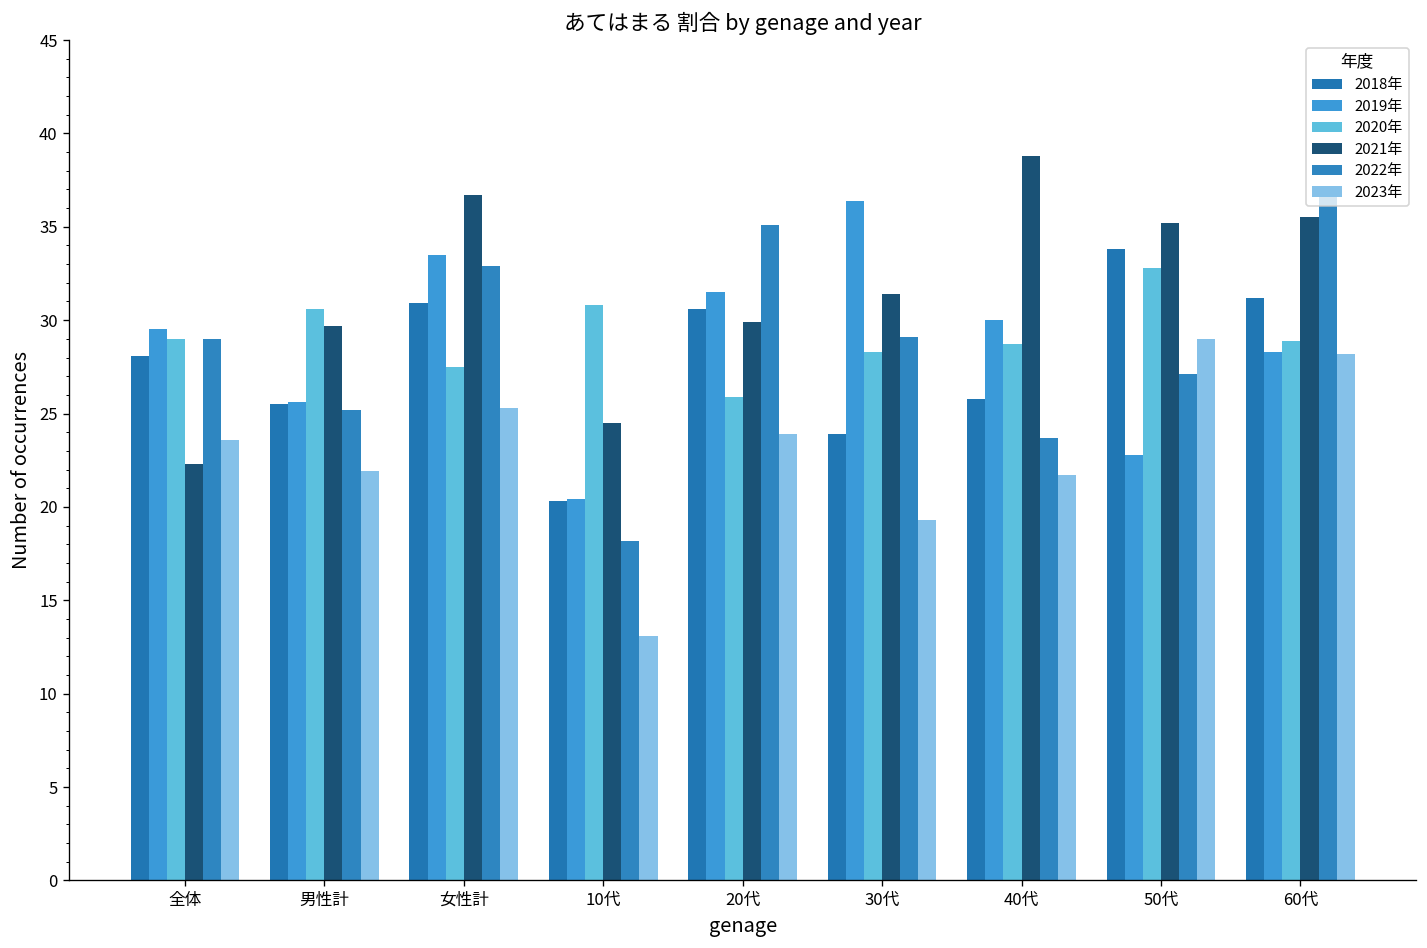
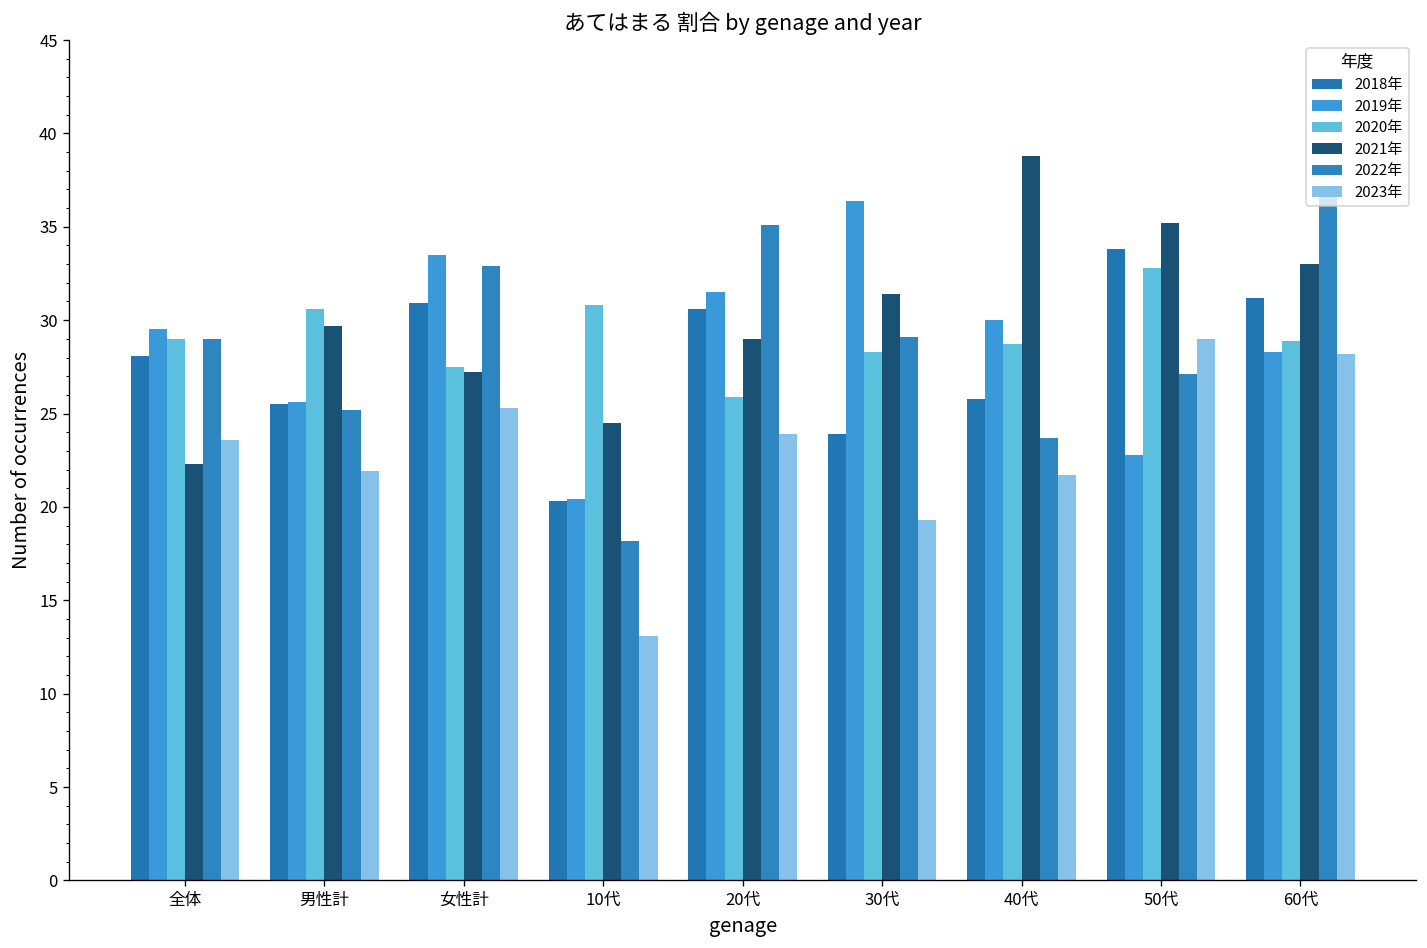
2021年, 女性計: 36.7 -> 27.2
2021年, 20代: 29.9 -> 29.0
2021年, 60代: 35.5 -> 33.0
